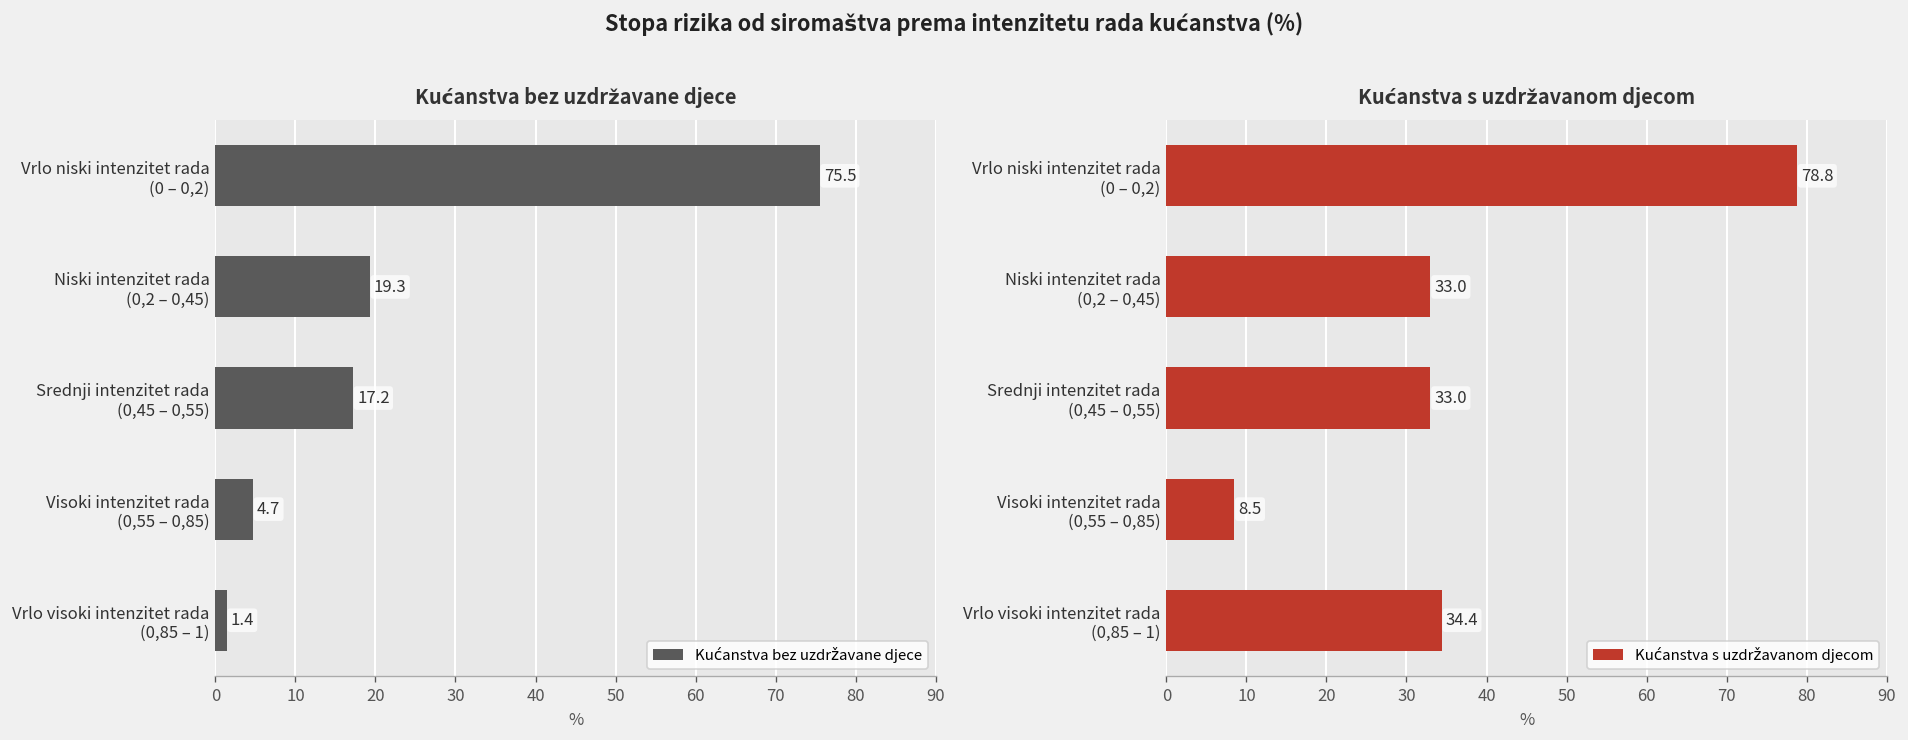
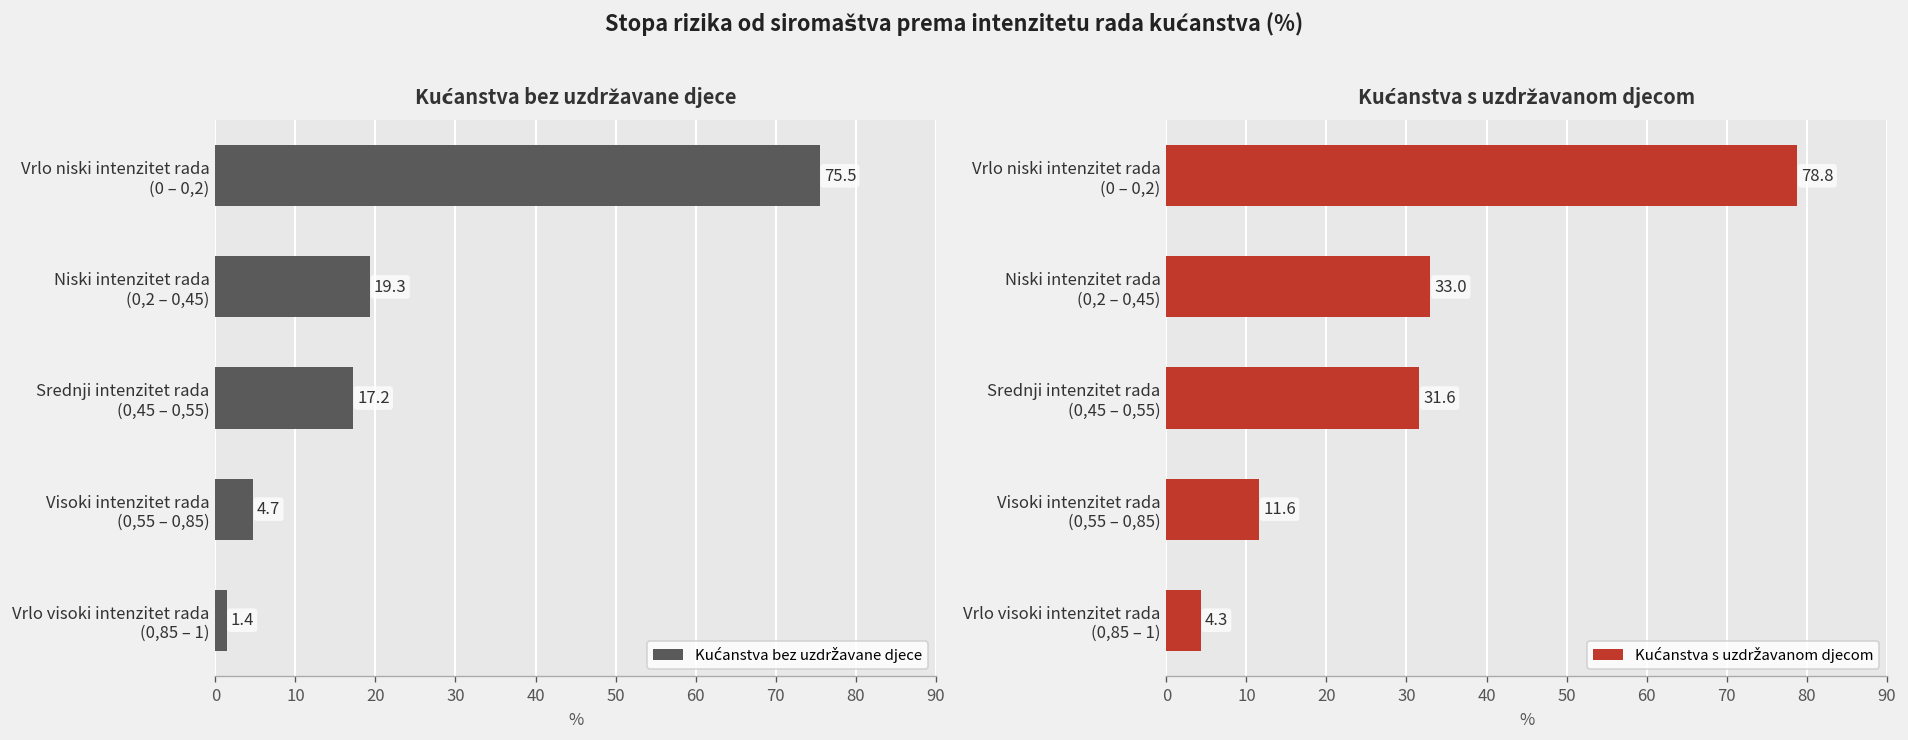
Kućanstva s uzdržavanom djecom, Srednji intenzitet rada (0,45 – 0,55): 33.0 -> 31.6
Kućanstva s uzdržavanom djecom, Visoki intenzitet rada (0,55 – 0,85): 8.5 -> 11.6
Kućanstva s uzdržavanom djecom, Vrlo visoki intenzitet rada (0,85 – 1): 34.4 -> 4.3
